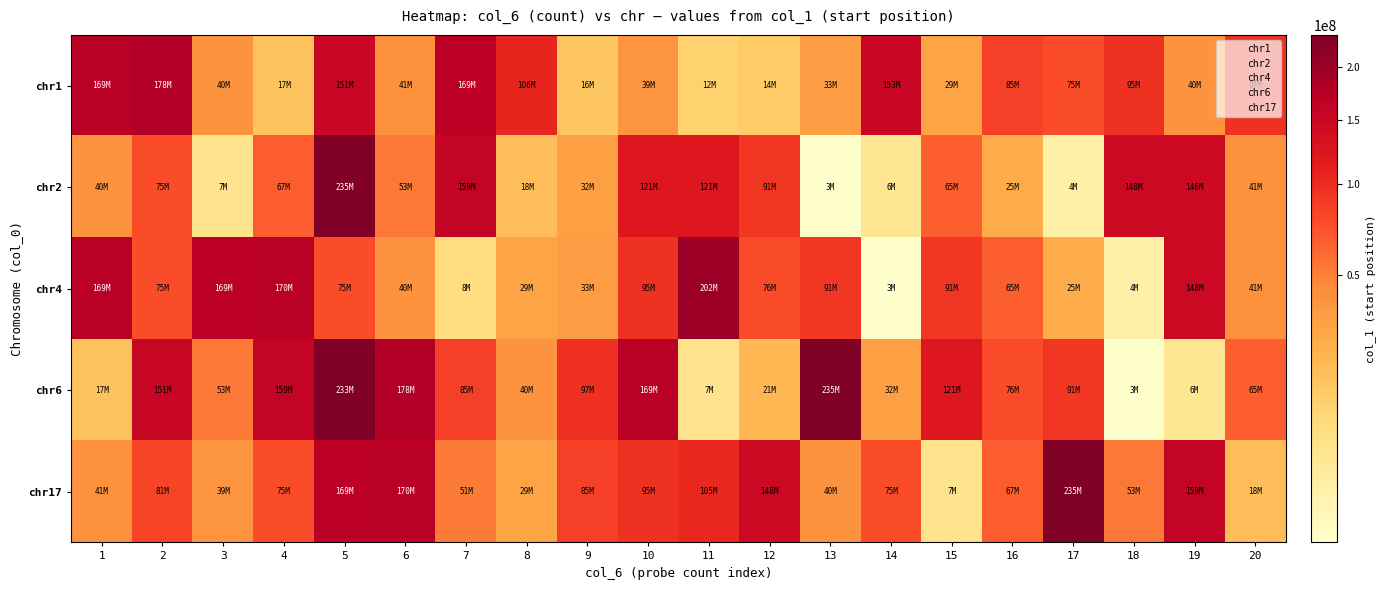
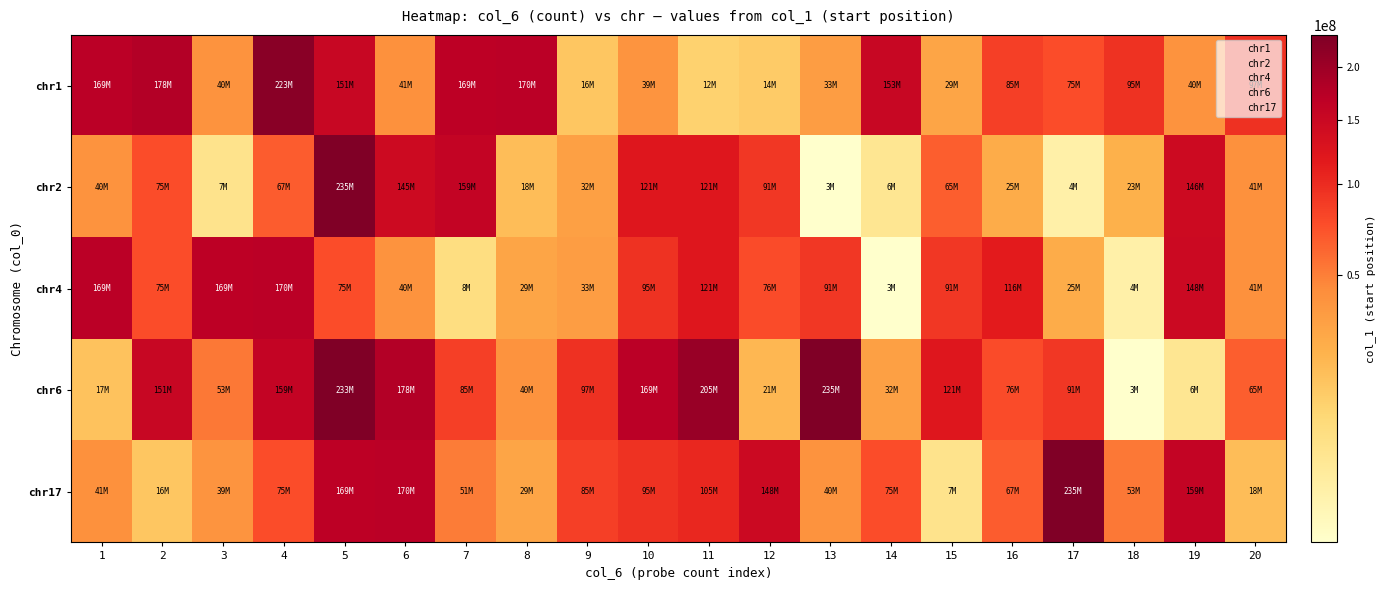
chr1, 4: 17M -> 223M
chr1, 8: 106M -> 170M
chr2, 6: 53M -> 145M
chr2, 18: 148M -> 23M
chr4, 11: 202M -> 121M
chr4, 16: 65M -> 116M
chr6, 11: 7M -> 205M
chr17, 2: 81M -> 16M
